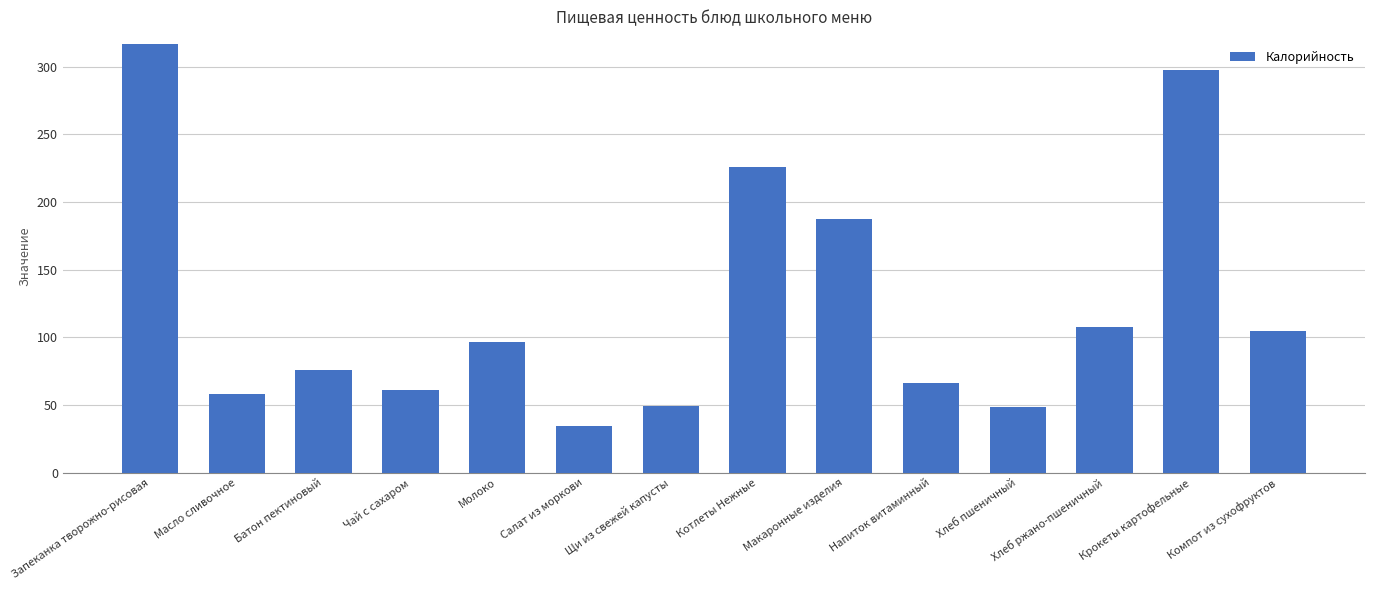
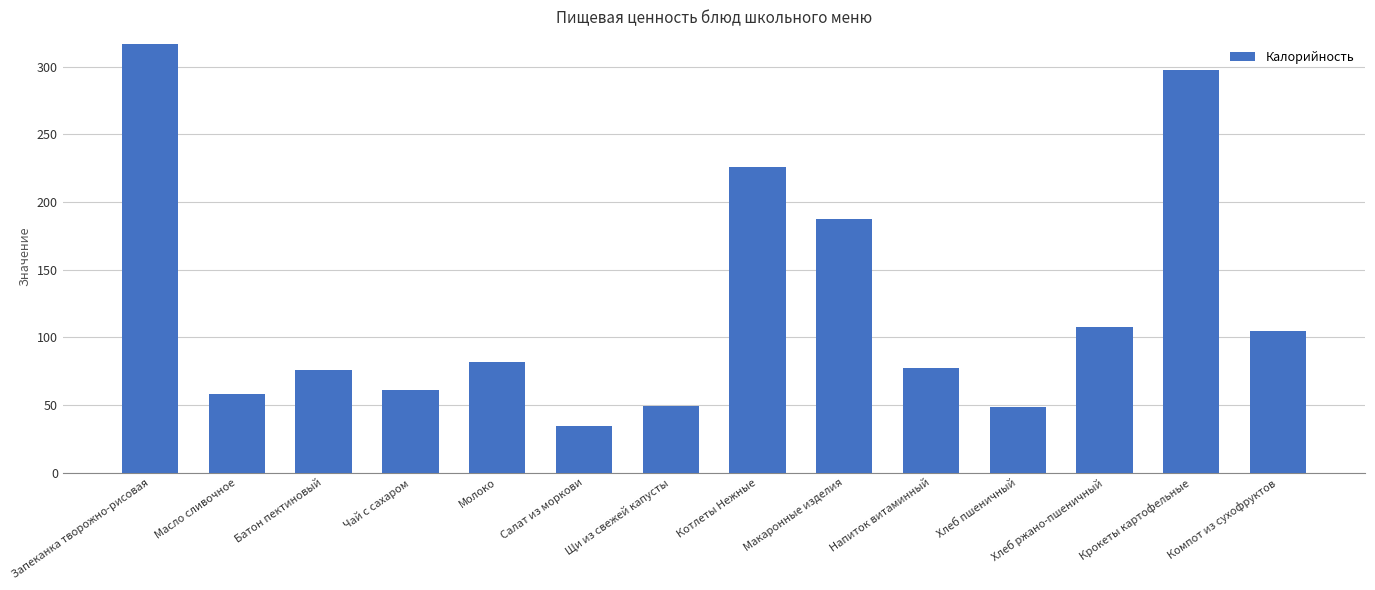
Молоко: 96 -> 82
Напиток витаминный: 66 -> 78
